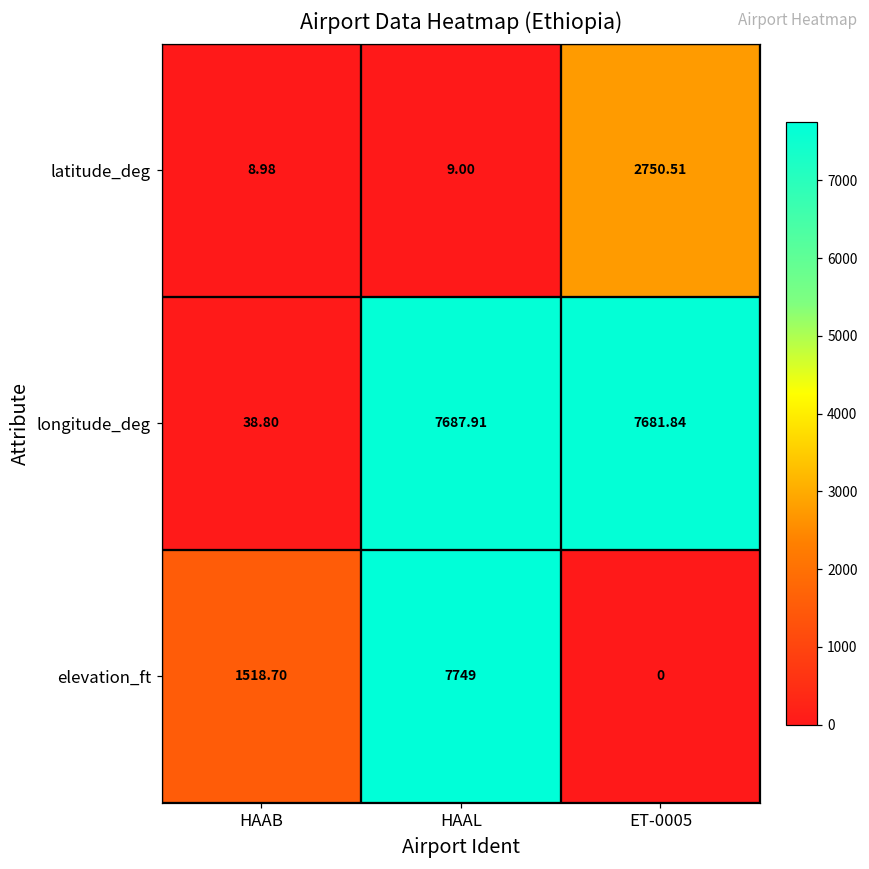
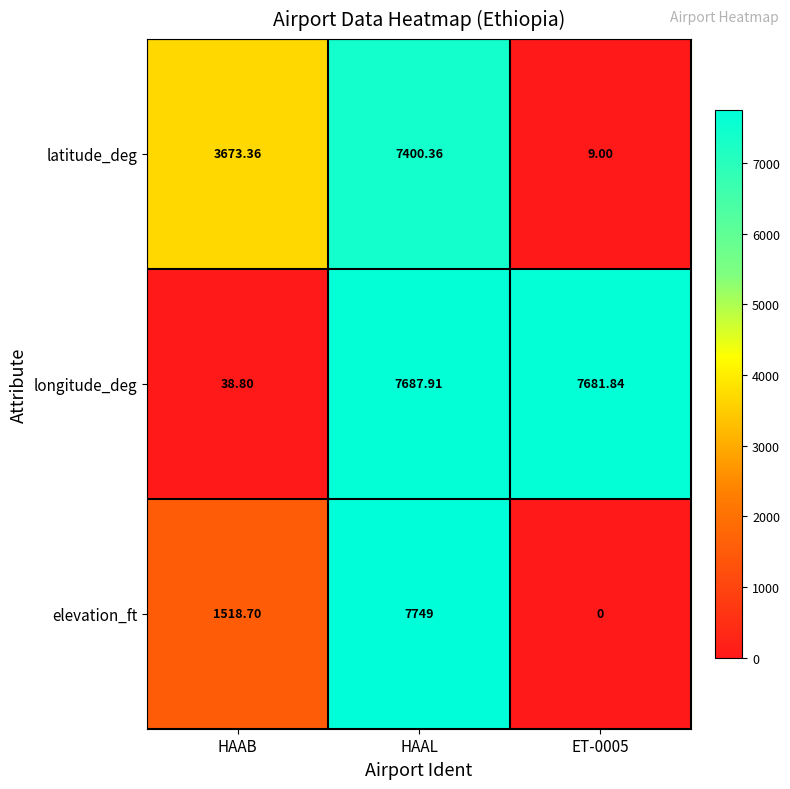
latitude_deg, HAAB: 8.98 -> 3673.36
latitude_deg, HAAL: 9.00 -> 7400.36
latitude_deg, ET-0005: 2750.51 -> 9.00
